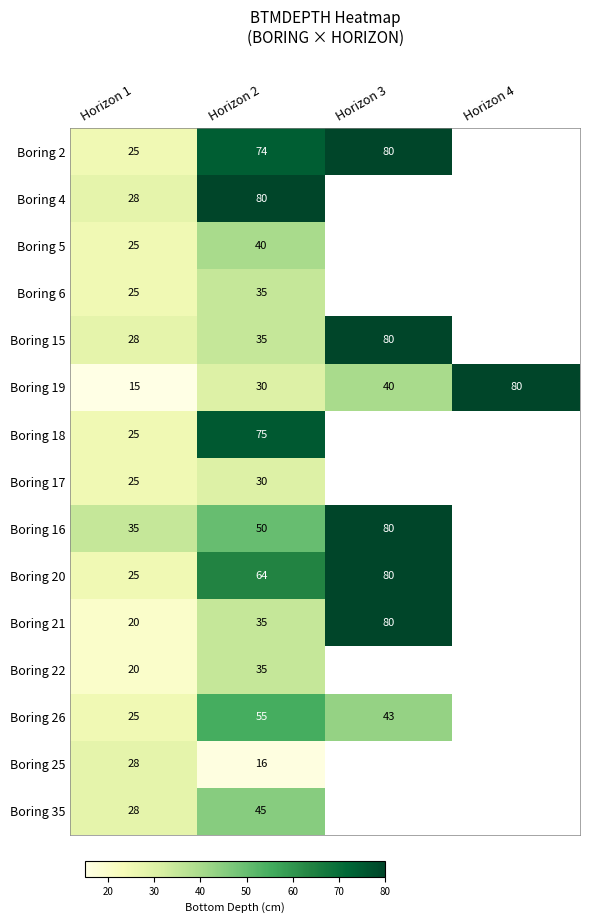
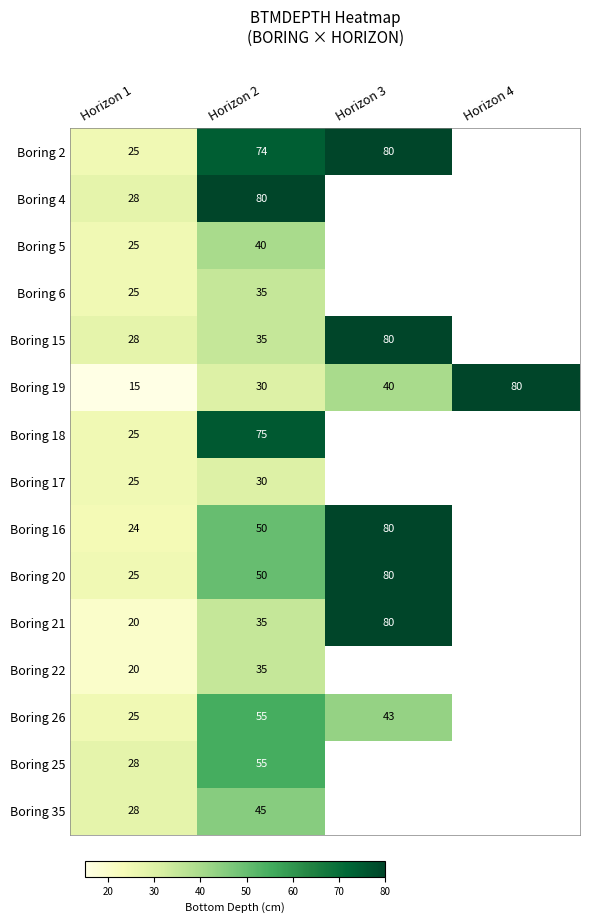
Boring 16, Horizon 1: 35 -> 24
Boring 20, Horizon 2: 64 -> 50
Boring 25, Horizon 2: 16 -> 55
